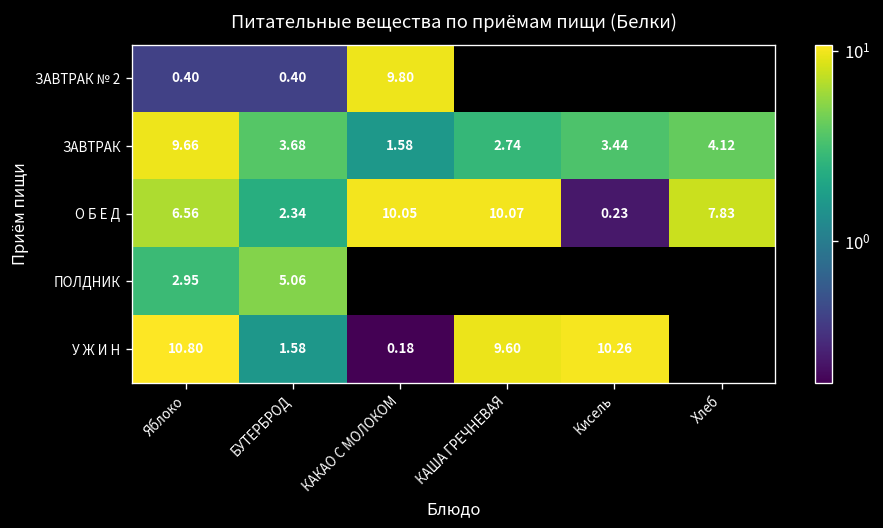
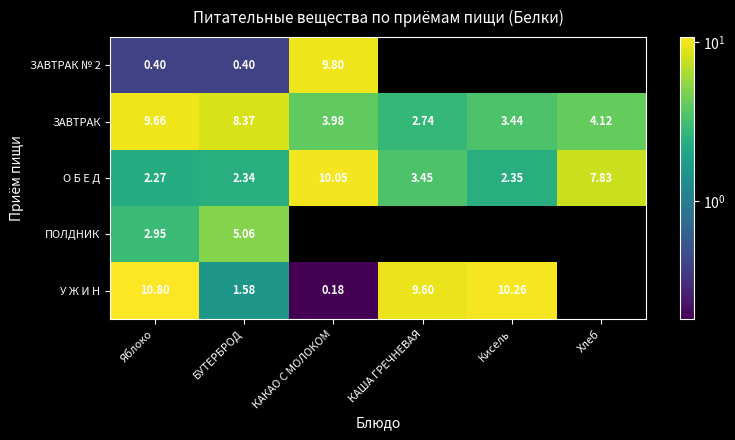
ЗАВТРАК, БУТЕРБРОД: 3.68 -> 8.37
ЗАВТРАК, КАКАО С МОЛОКОМ: 1.58 -> 3.98
О Б Е Д, Яблоко: 6.56 -> 2.27
О Б Е Д, КАША ГРЕЧНЕВАЯ: 10.07 -> 3.45
О Б Е Д, Кисель: 0.23 -> 2.35
